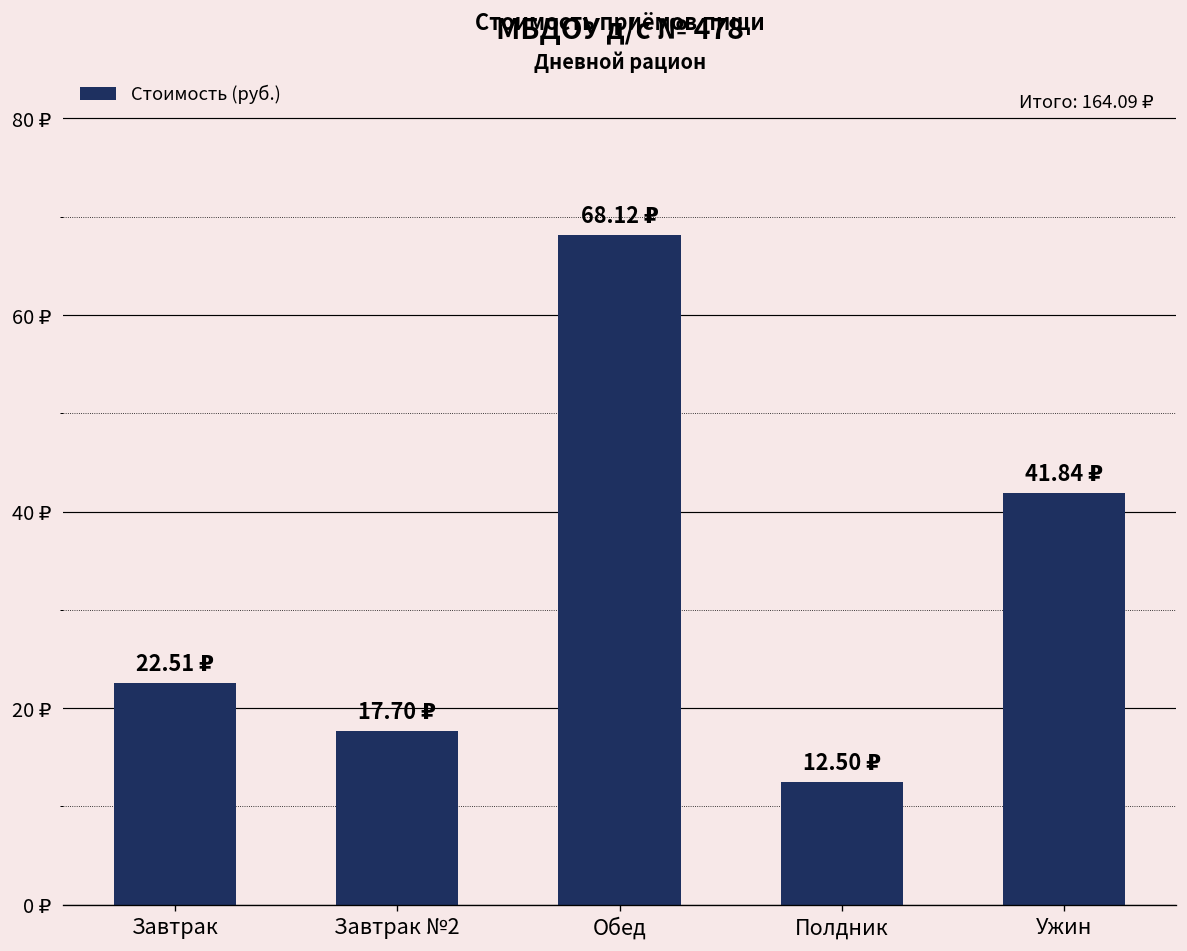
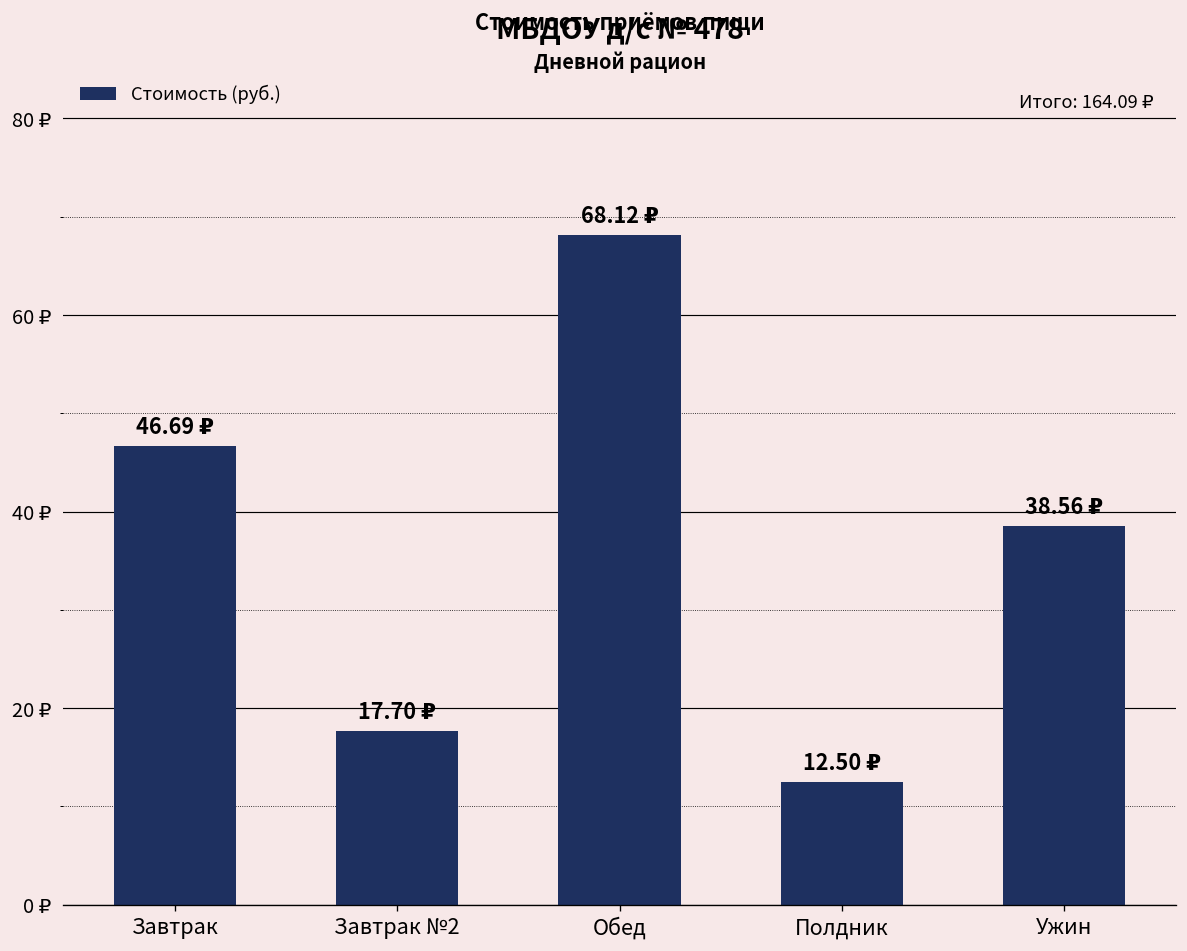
Завтрак: 22.51 -> 46.69
Ужин: 41.84 -> 38.56
